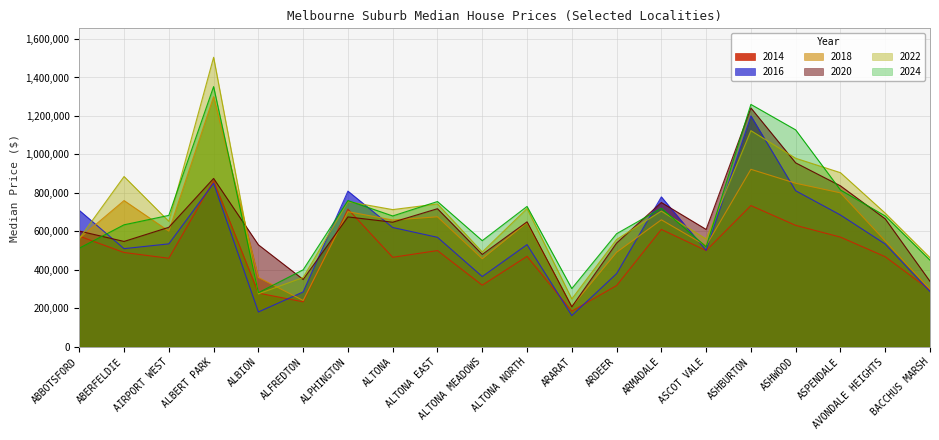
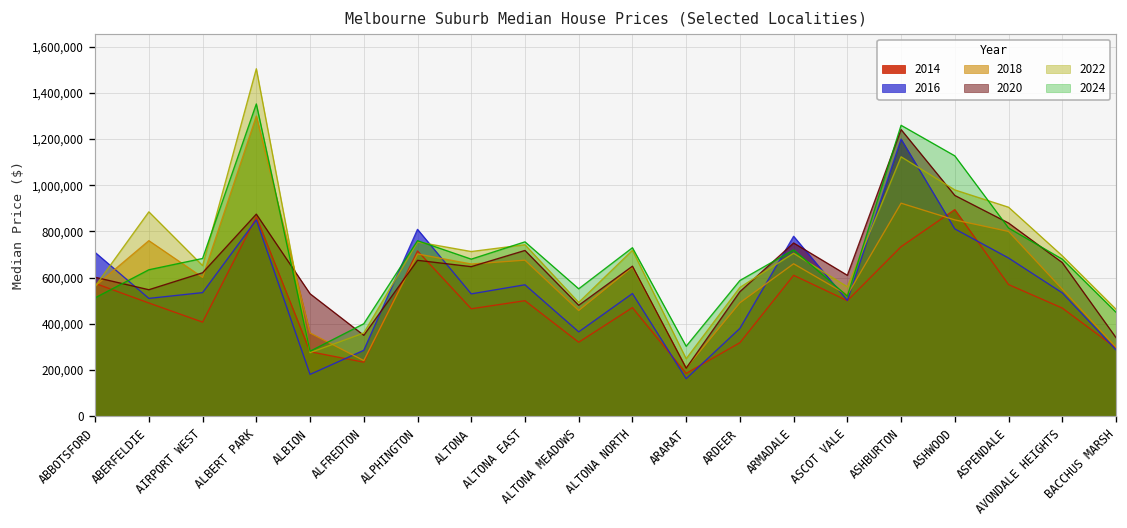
2014, AIRPORT WEST: 460,000 -> 410,000
2016, ALTONA: 620,000 -> 530,000
2014, ASHWOOD: 630,000 -> 890,000
